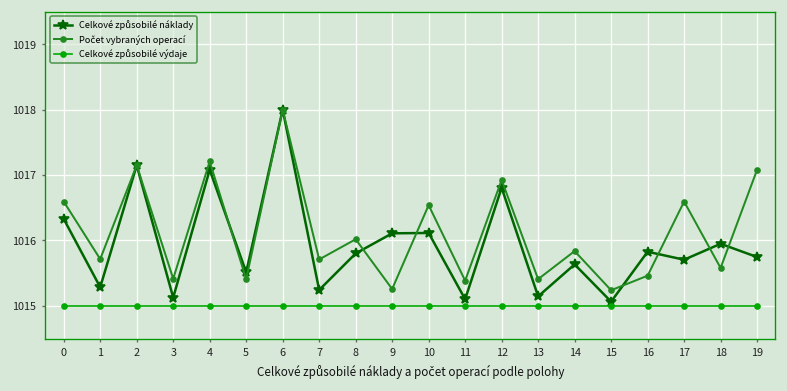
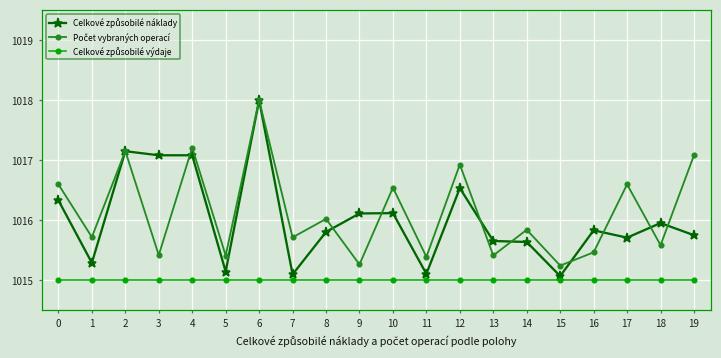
Celkové způsobilé náklady, 3: 1015.1 -> 1017.1
Celkové způsobilé náklady, 5: 1015.5 -> 1015.1
Celkové způsobilé náklady, 7: 1015.2 -> 1015.1
Celkové způsobilé náklady, 12: 1016.8 -> 1016.5
Celkové způsobilé náklady, 13: 1015.1 -> 1015.6
